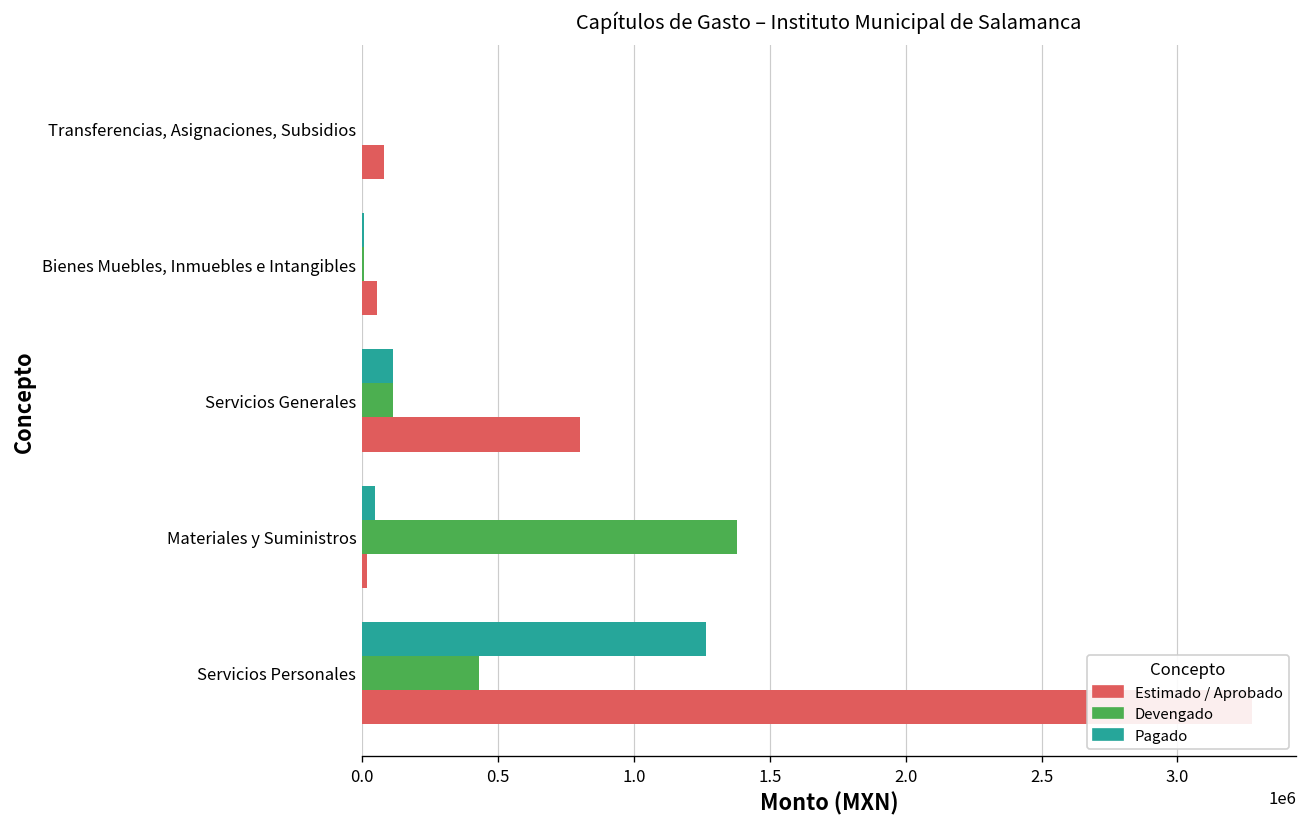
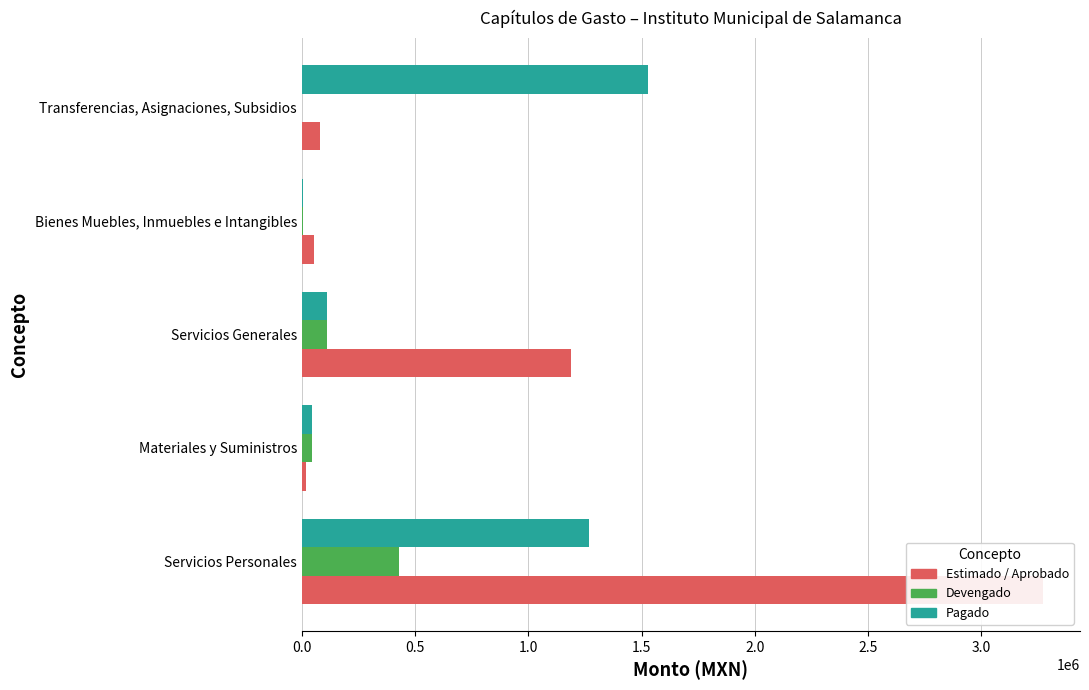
Pagado, Transferencias, Asignaciones, Subsidios: 0 -> 1530000
Estimado / Aprobado, Servicios Generales: 800000 -> 1190000
Devengado, Materiales y Suministros: 1380000 -> 50000
